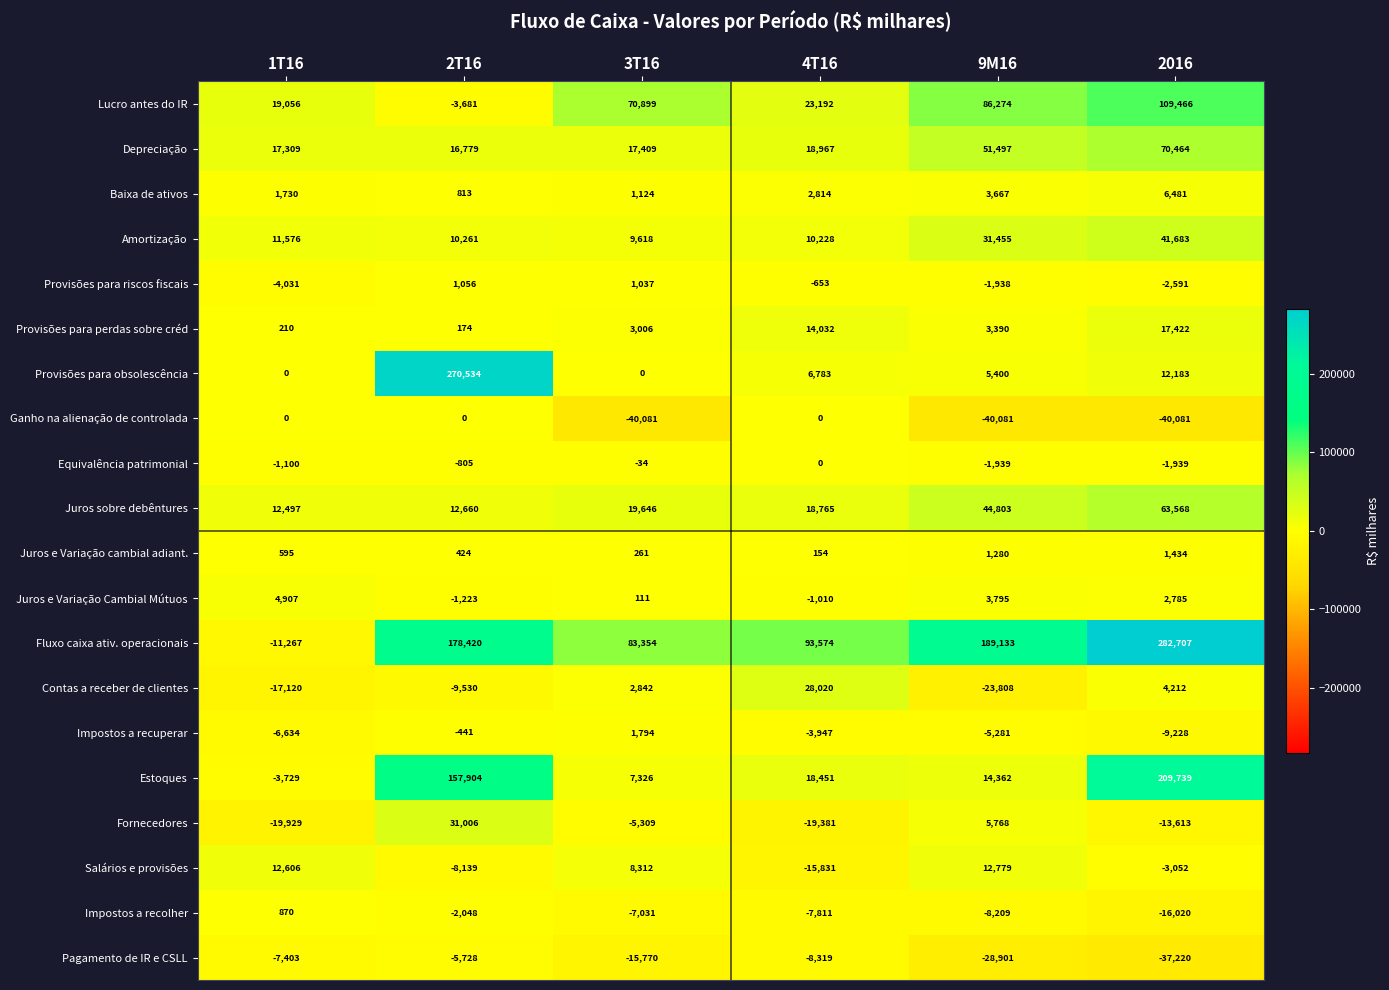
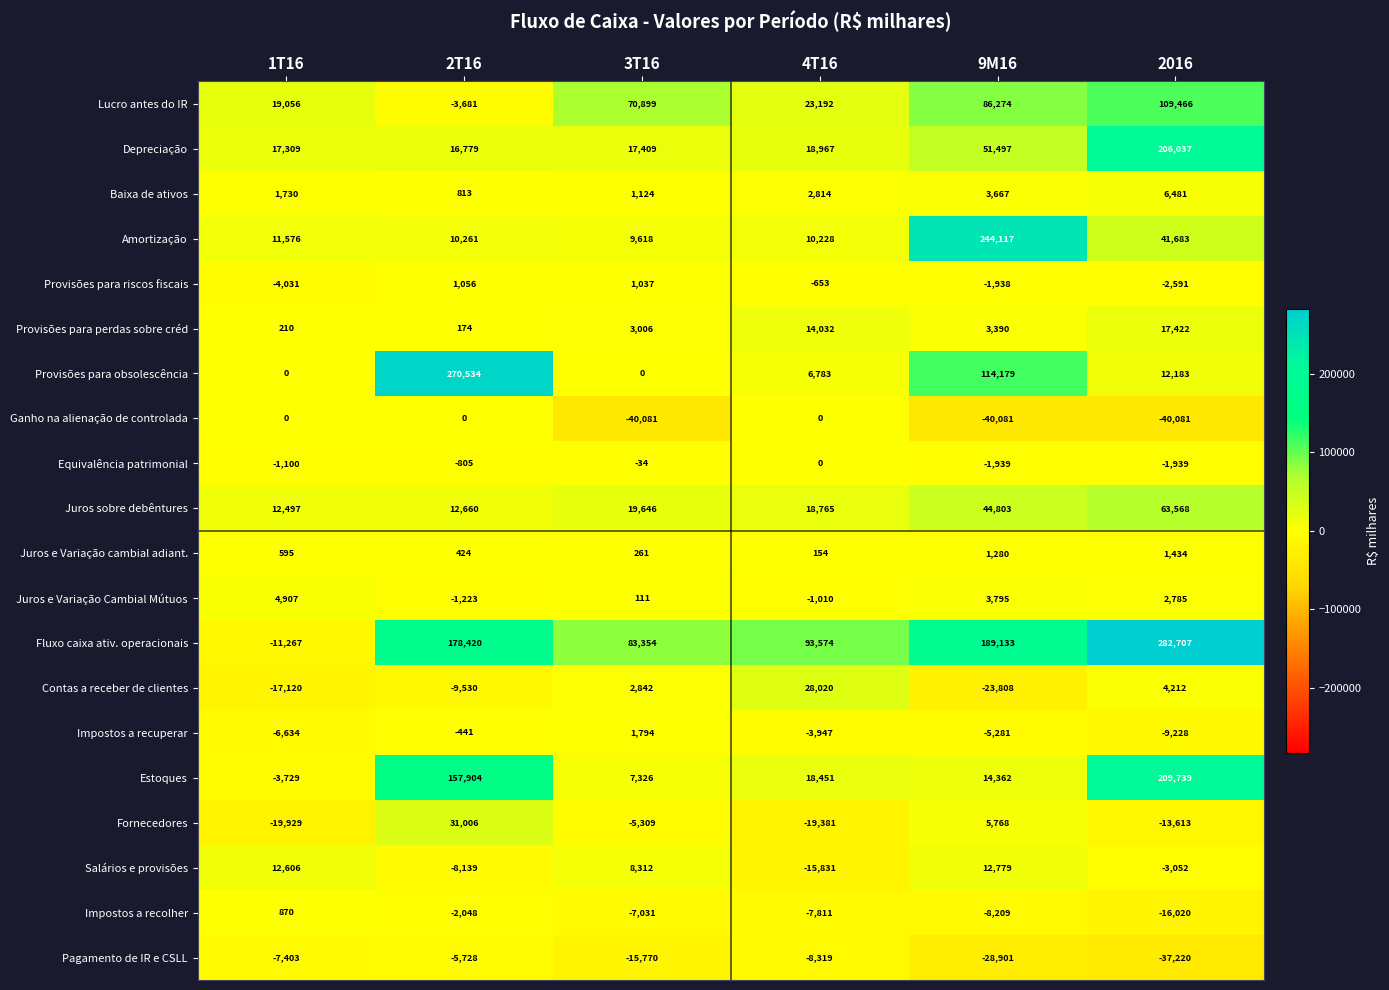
Depreciação, 2016: 70,464 -> 206,037
Amortização, 9M16: 31,455 -> 244,117
Provisões para obsolescência, 9M16: 5,400 -> 114,179
